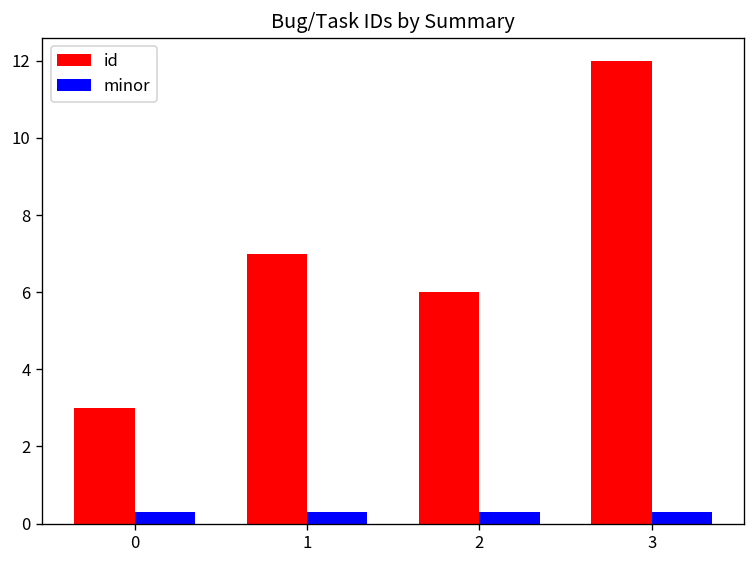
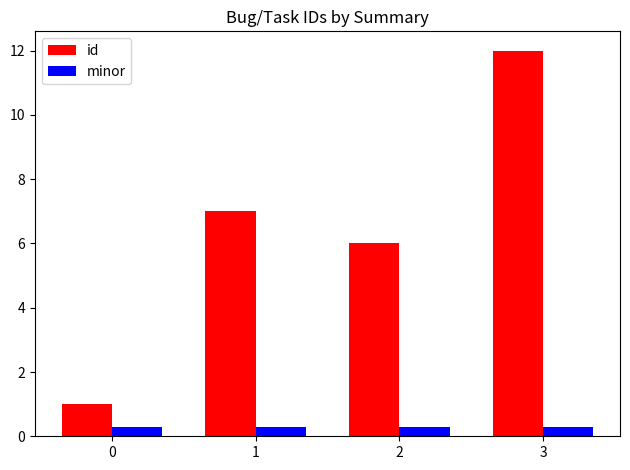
id, 0: 3 -> 1
